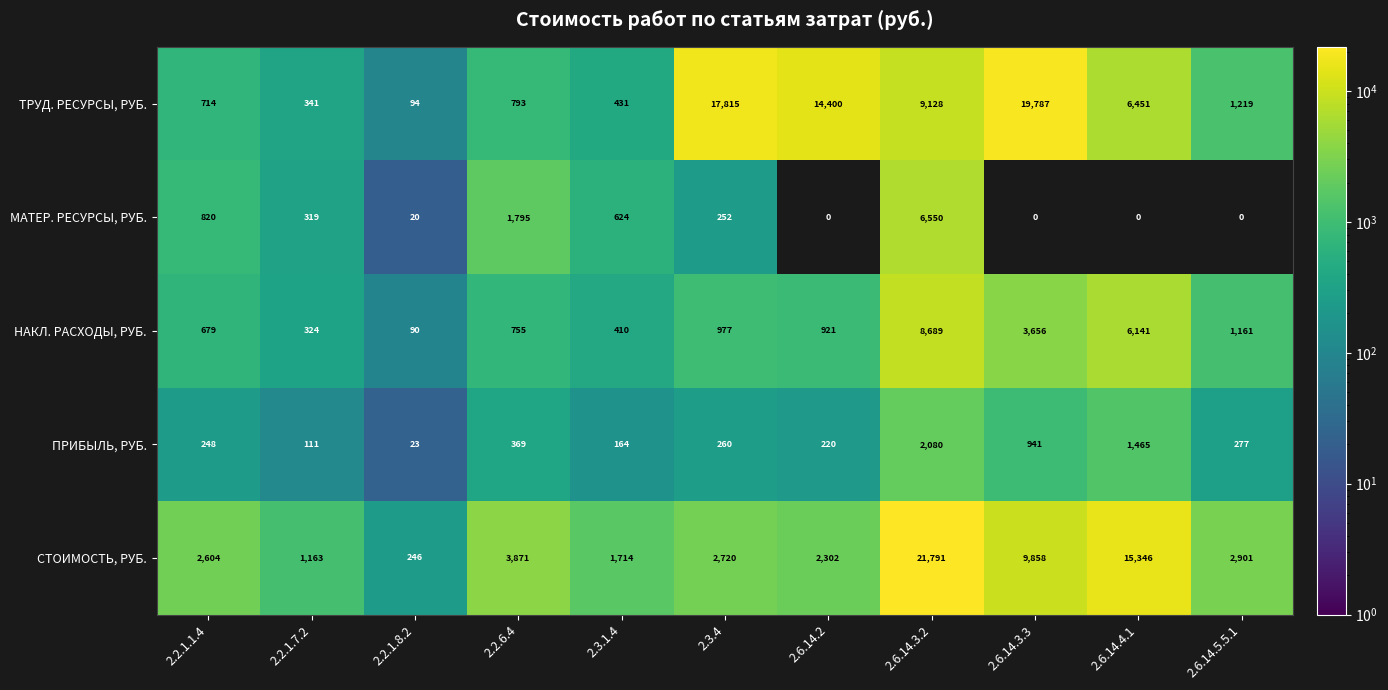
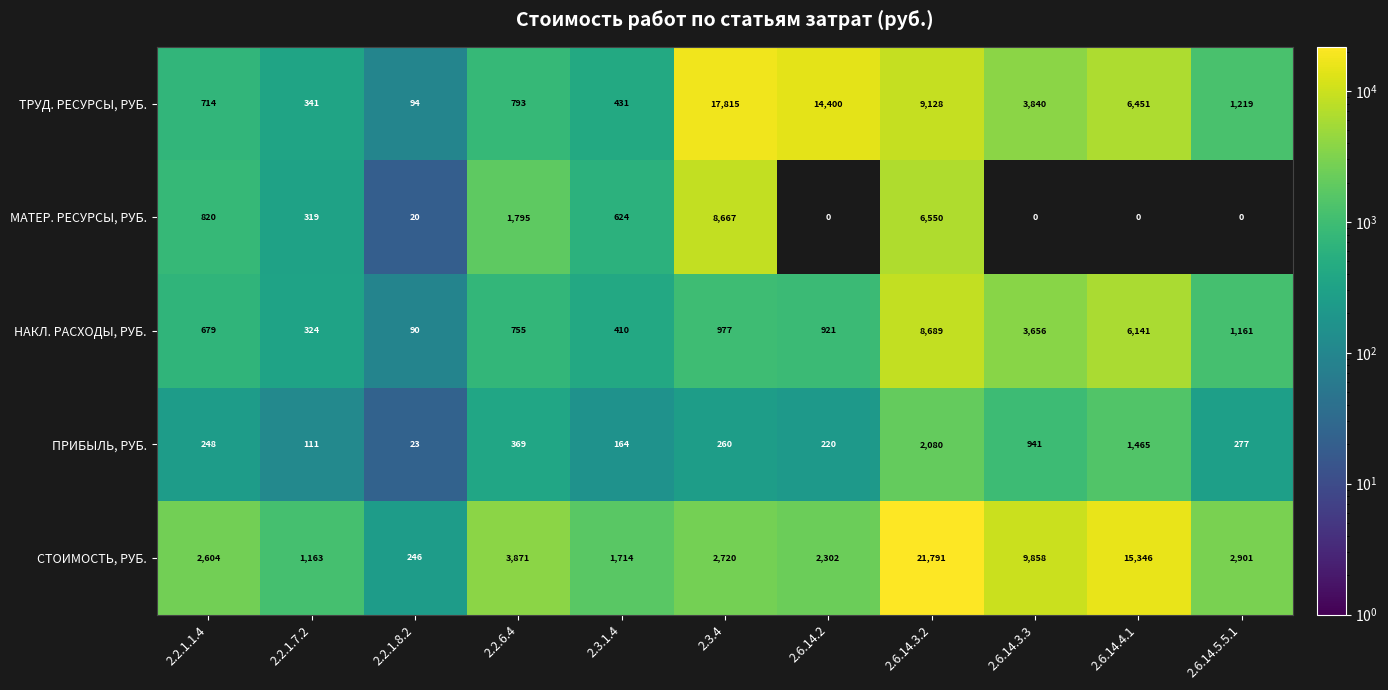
ТРУД. РЕСУРСЫ, РУБ., 2.6.14.3.3: 19,787 -> 3,840
МАТЕР. РЕСУРСЫ, РУБ., 2.3.4: 252 -> 8,667
